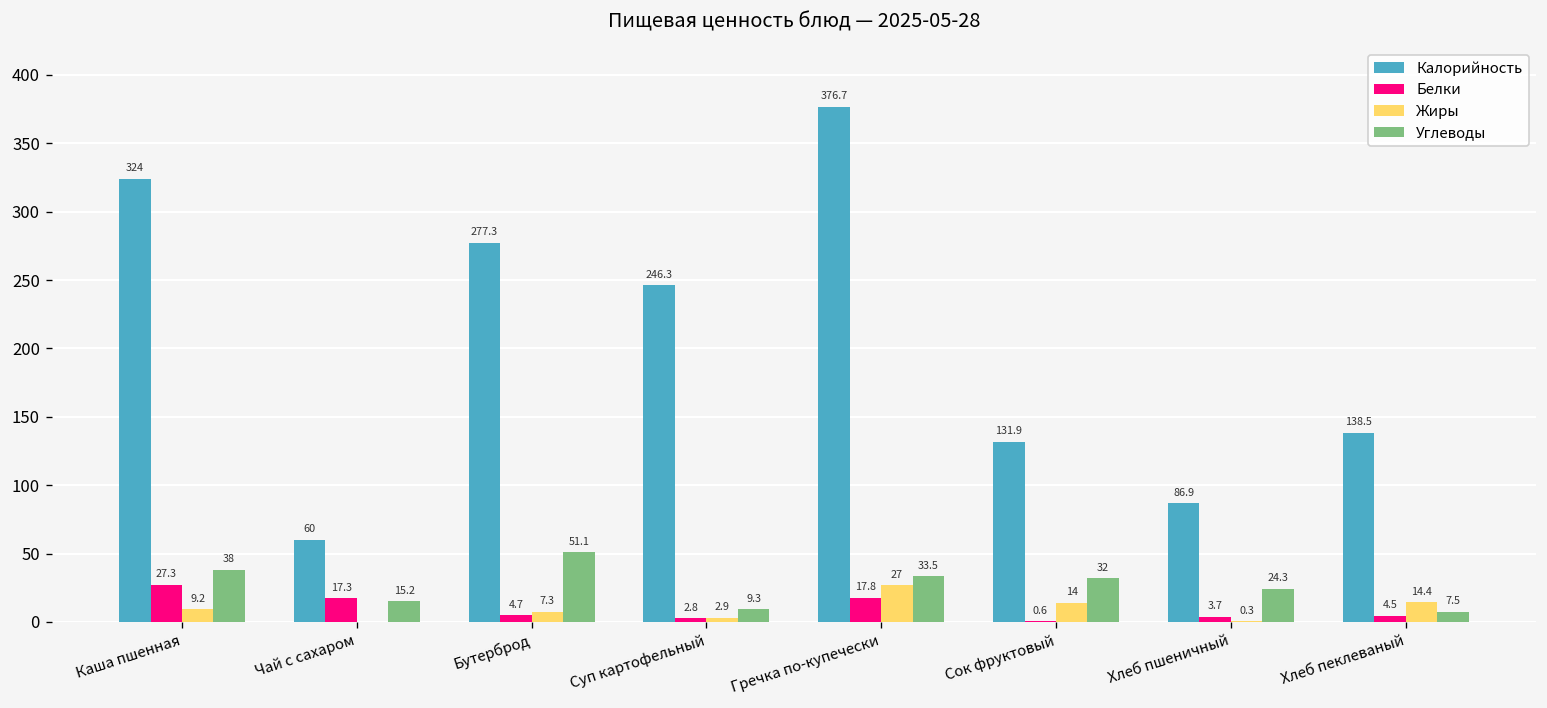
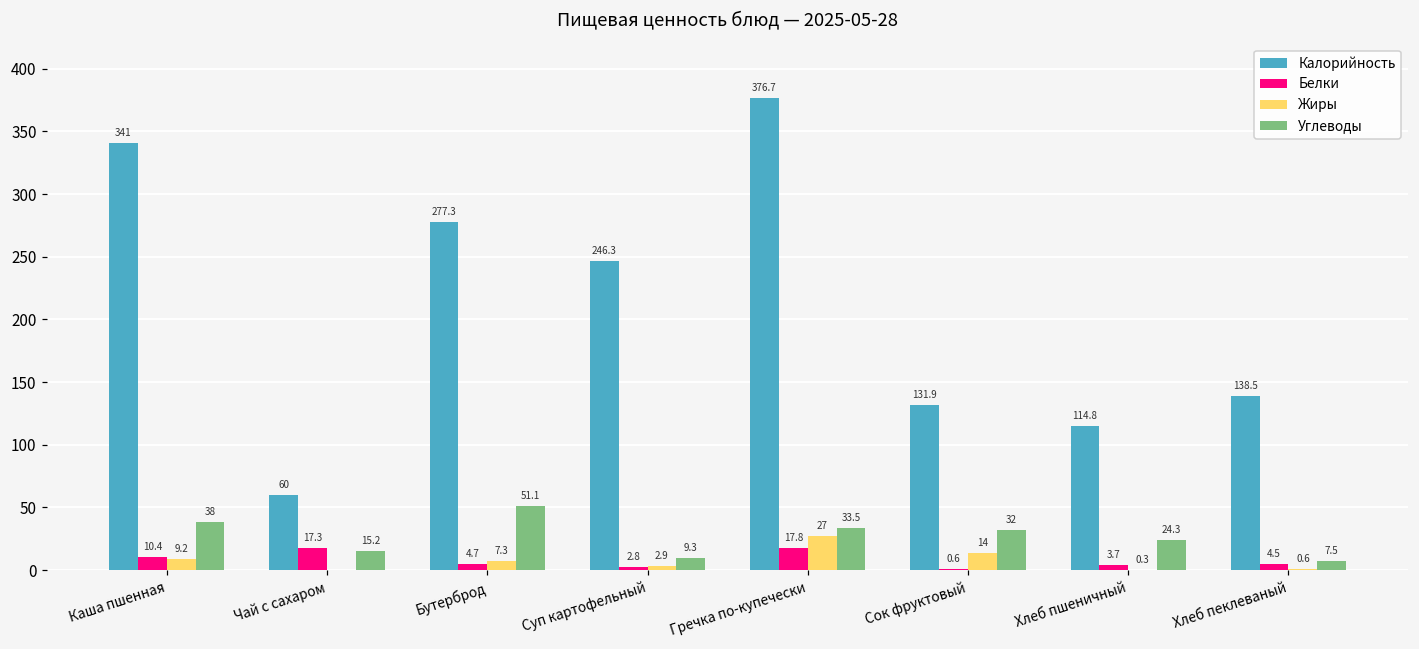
Калорийность, Каша пшенная: 324 -> 341
Белки, Каша пшенная: 27.3 -> 10.4
Калорийность, Хлеб пшеничный: 86.9 -> 114.8
Жиры, Хлеб пеклеваный: 14.4 -> 0.6
